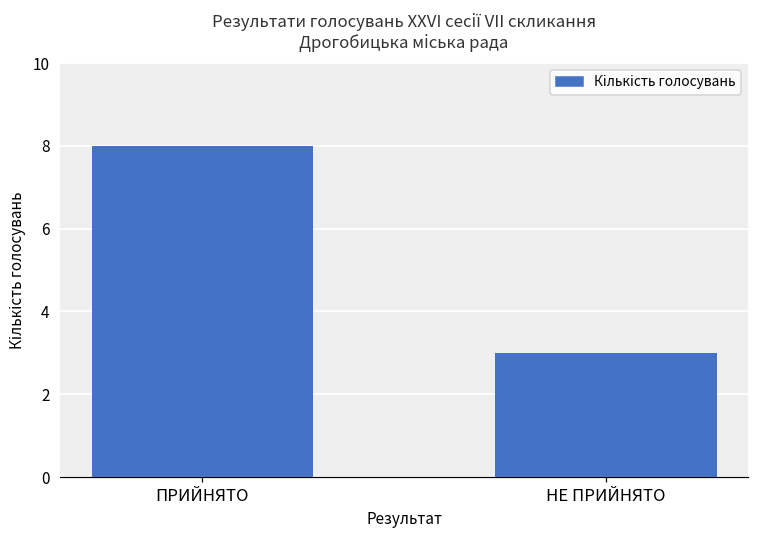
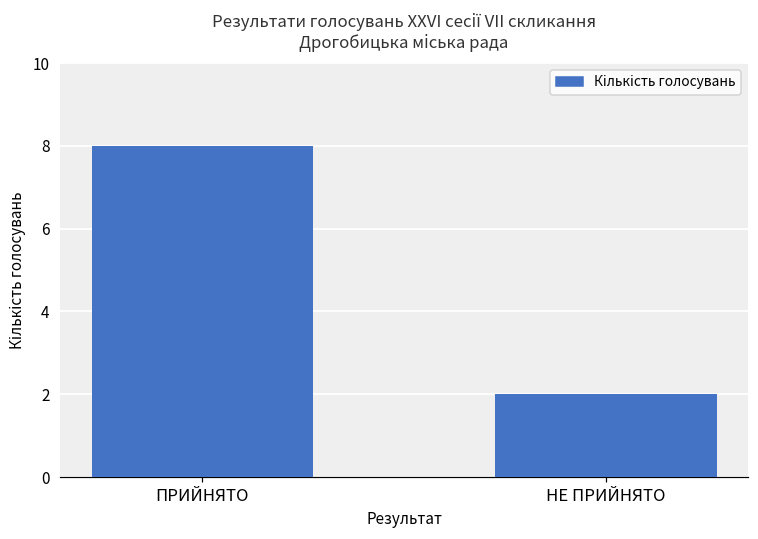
НЕ ПРИЙНЯТО: 3 -> 2
